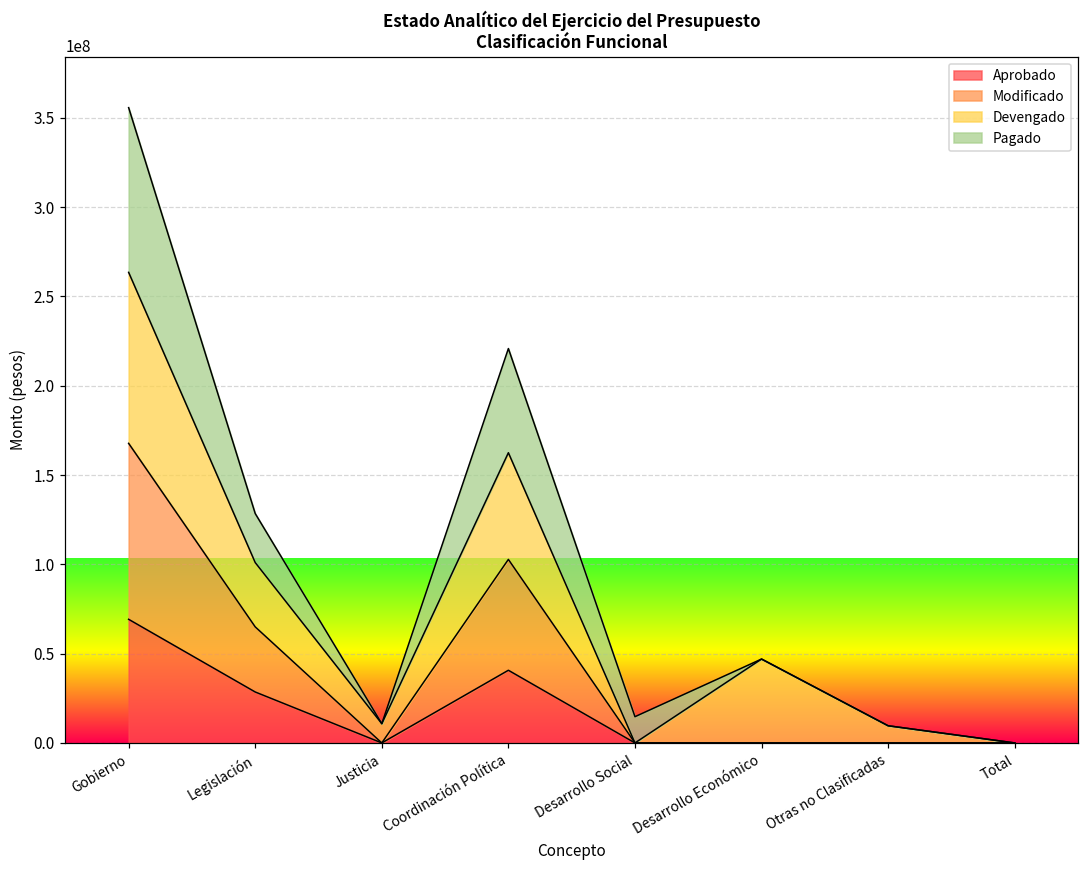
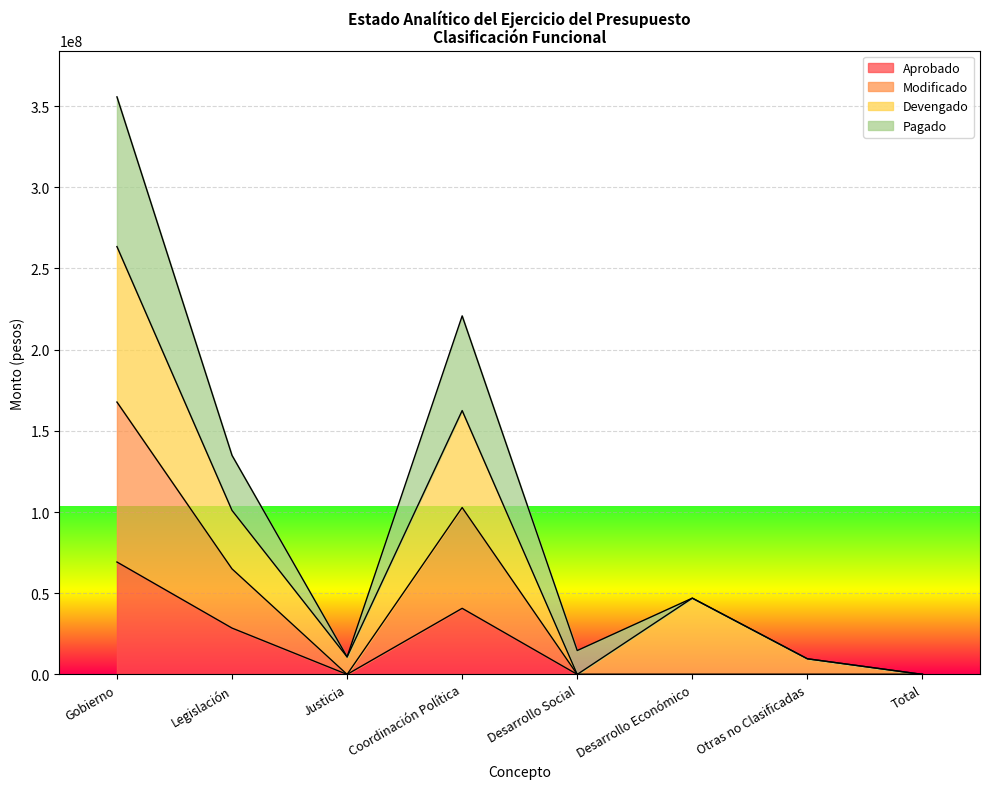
Pagado, Legislación: 27000000 -> 34000000
